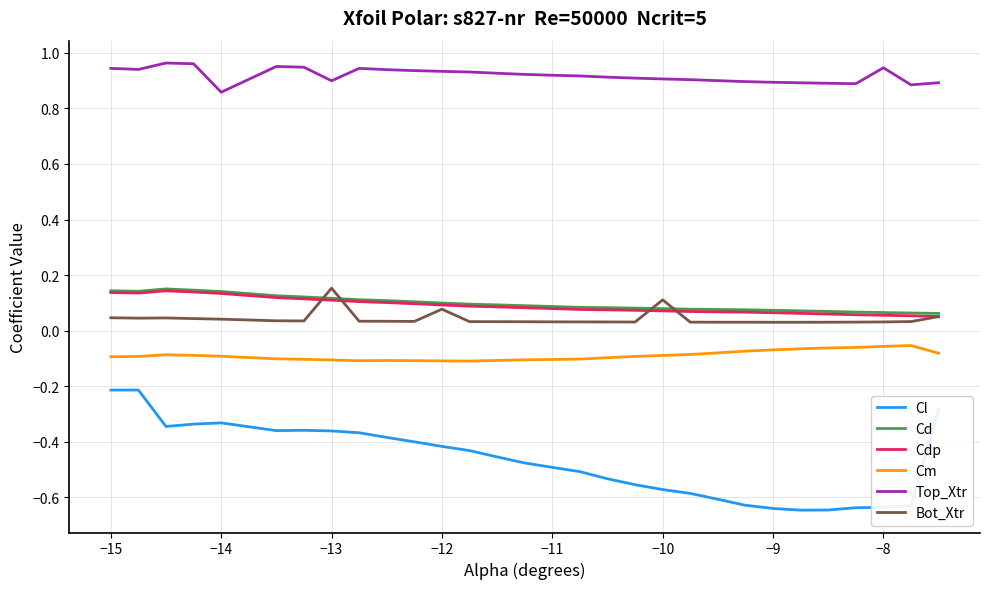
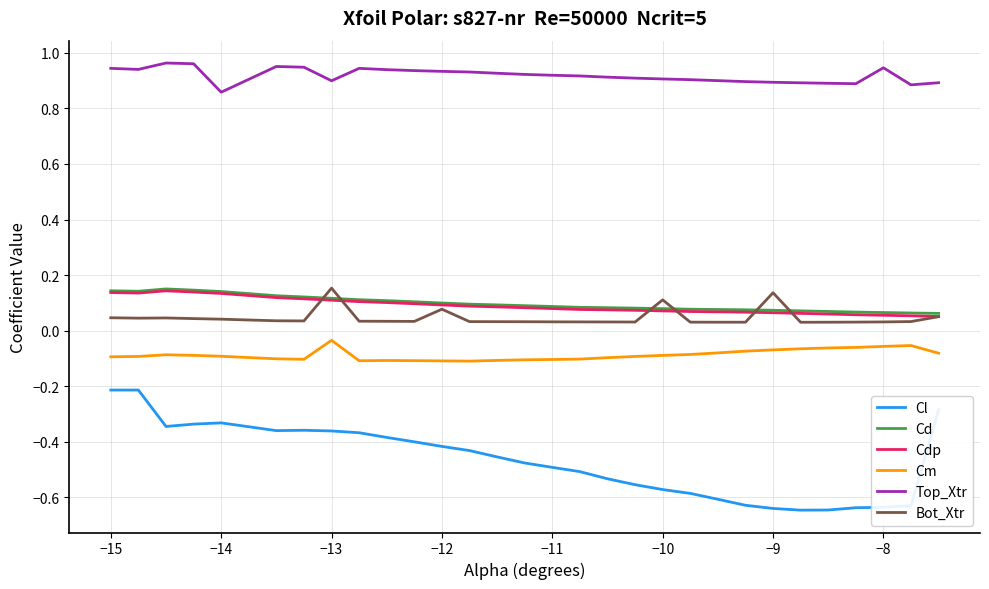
Cm, −13: -0.11 -> -0.03
Bot_Xtr, −9: 0.03 -> 0.14
